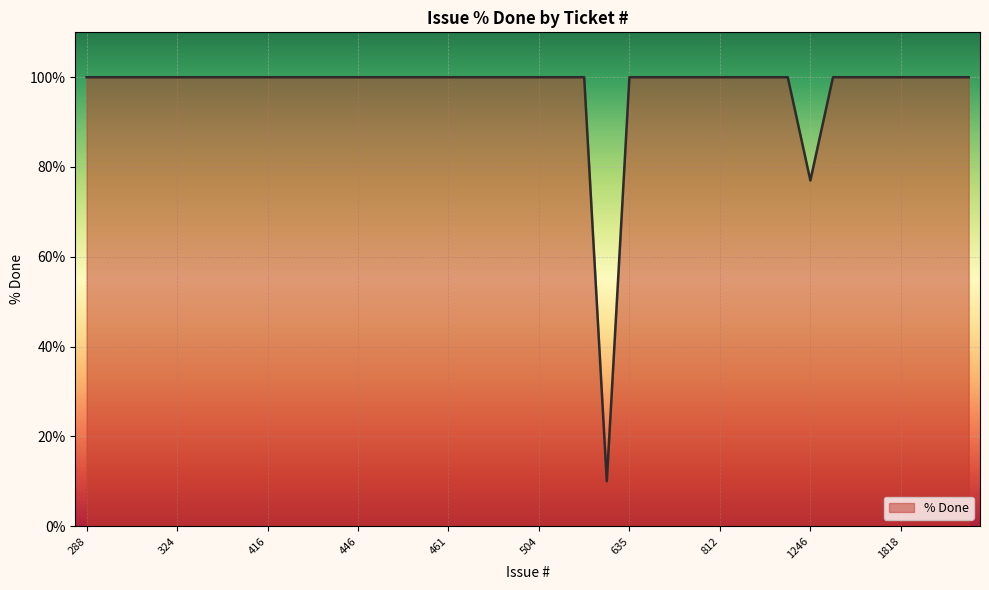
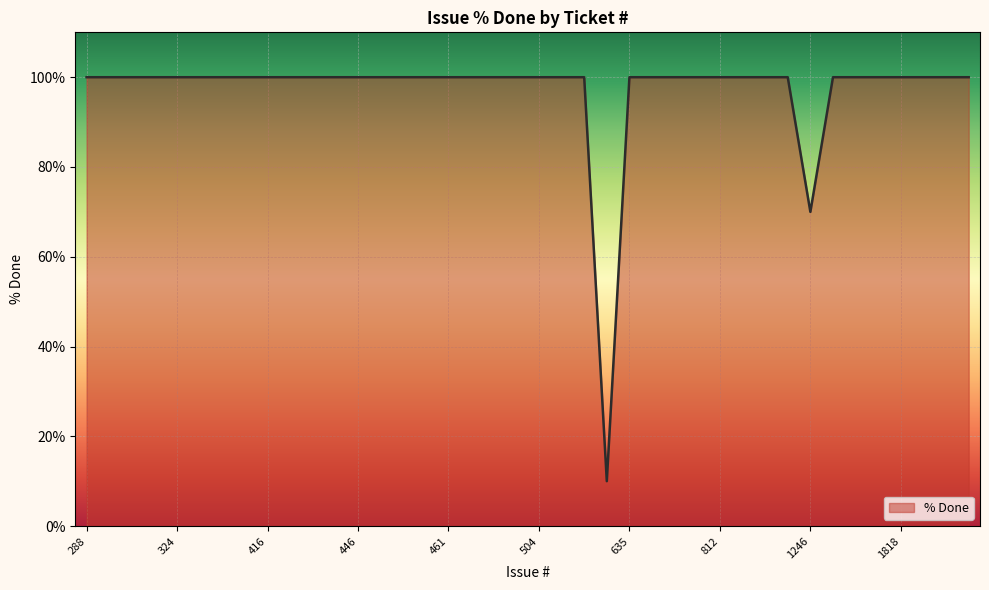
1246: 77% -> 70%
